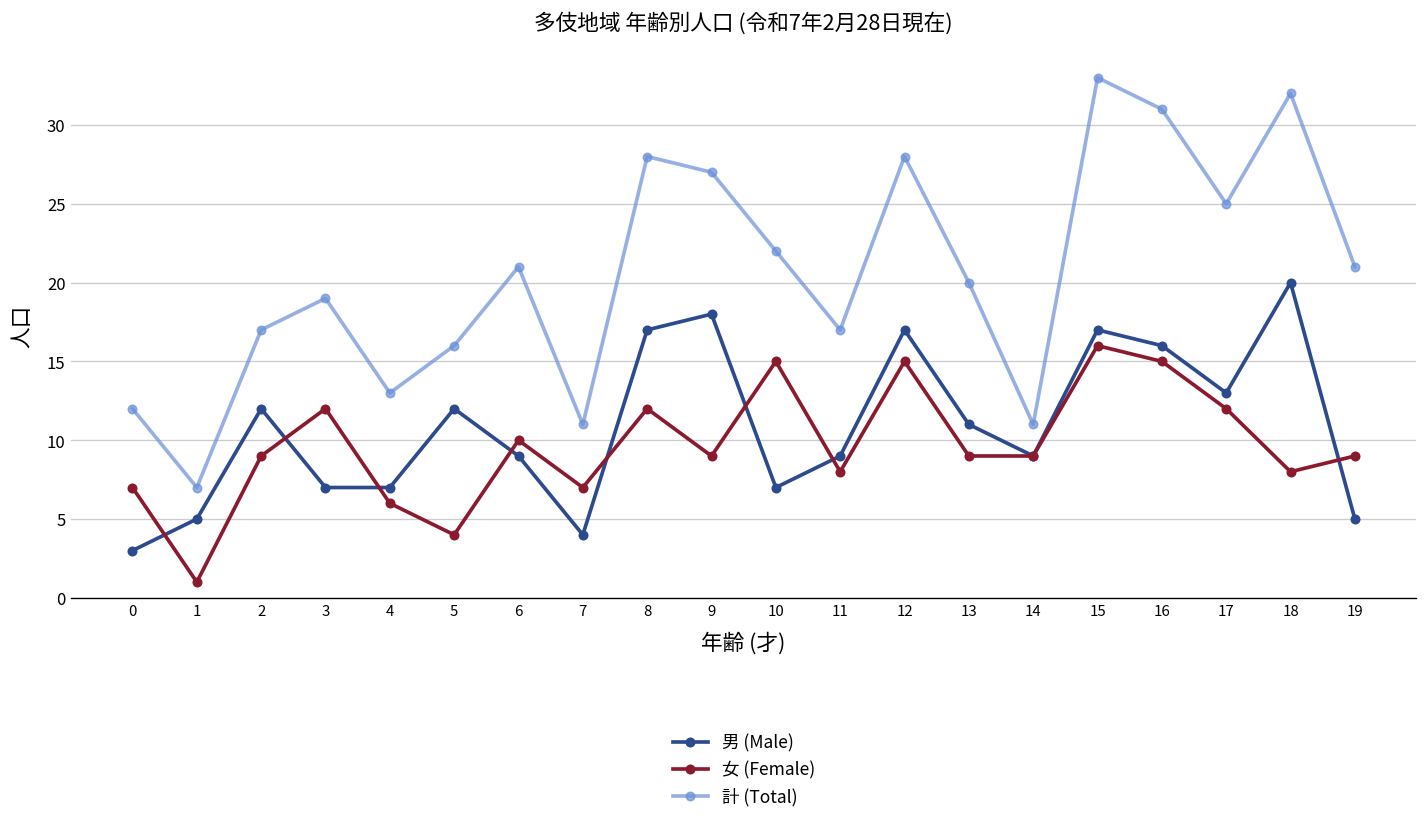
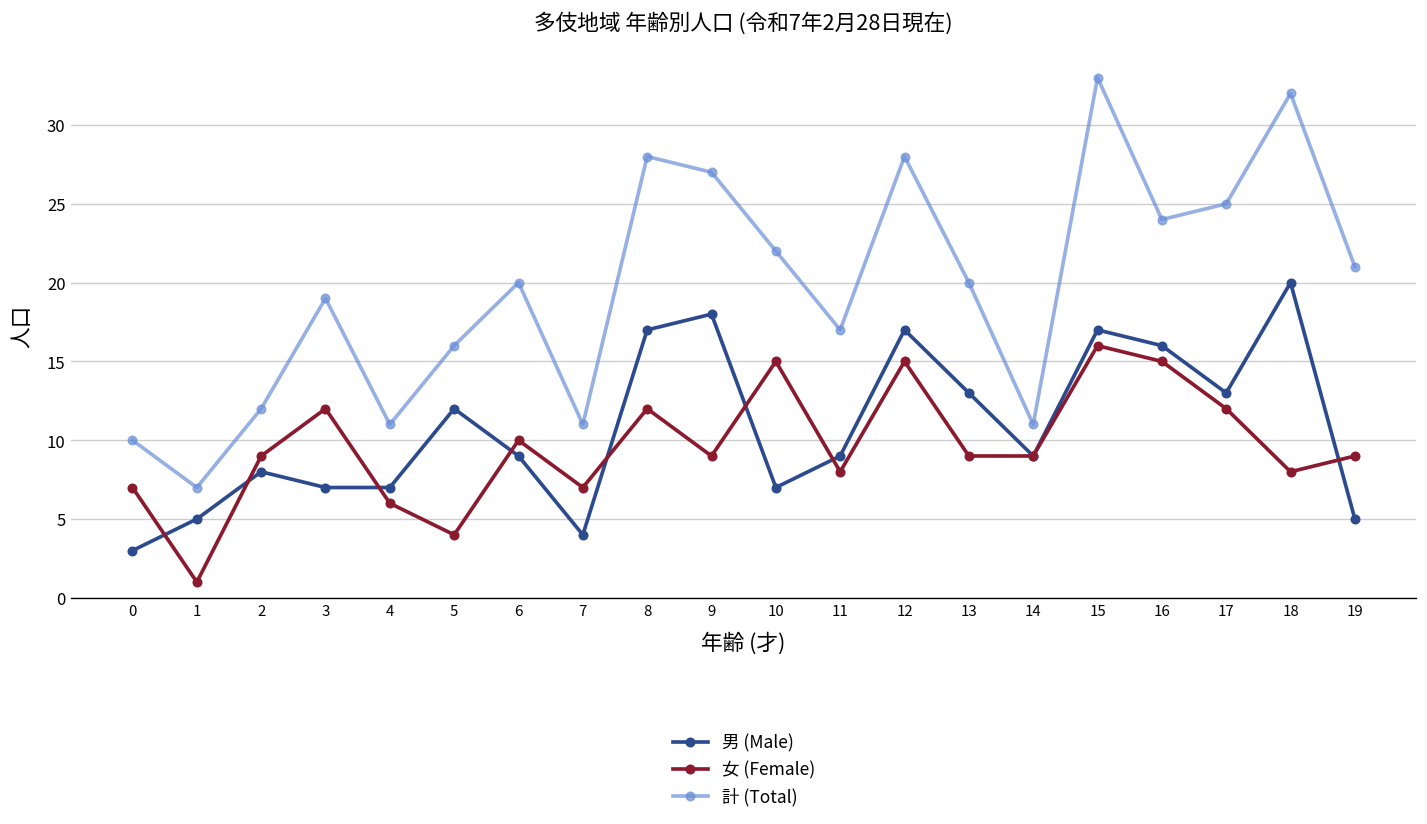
計 (Total), 0: 12 -> 10
男 (Male), 2: 12 -> 8
計 (Total), 2: 17 -> 12
計 (Total), 4: 13 -> 11
計 (Total), 6: 21 -> 20
男 (Male), 13: 11 -> 13
計 (Total), 16: 31 -> 24
